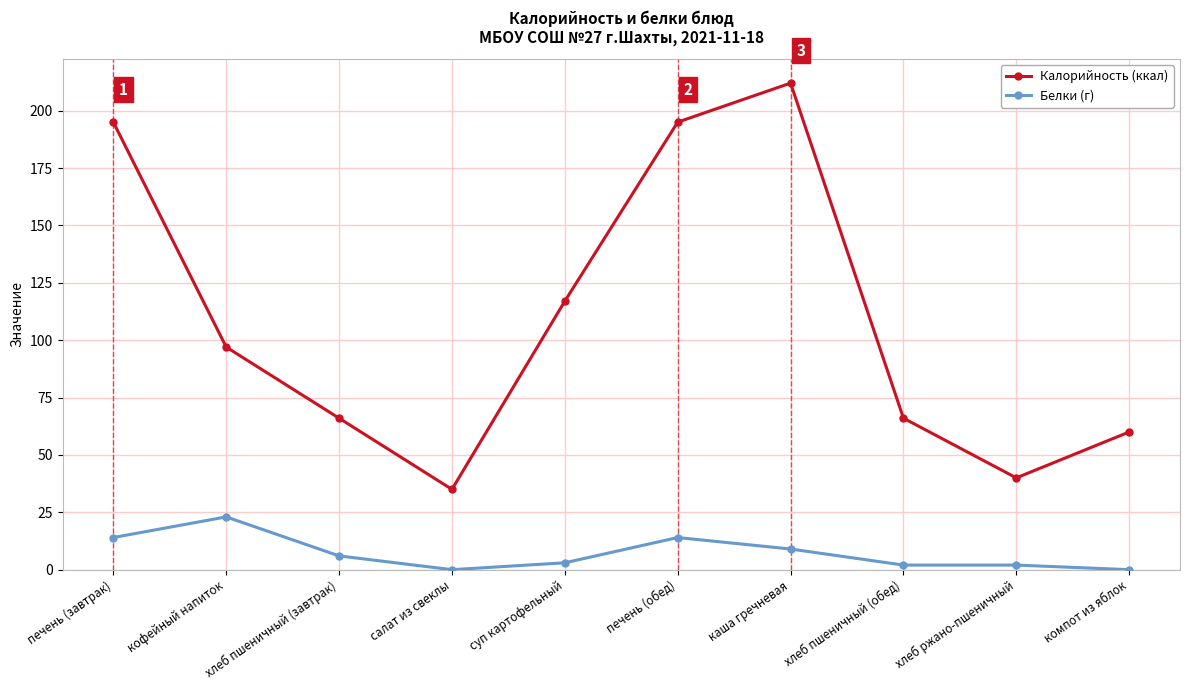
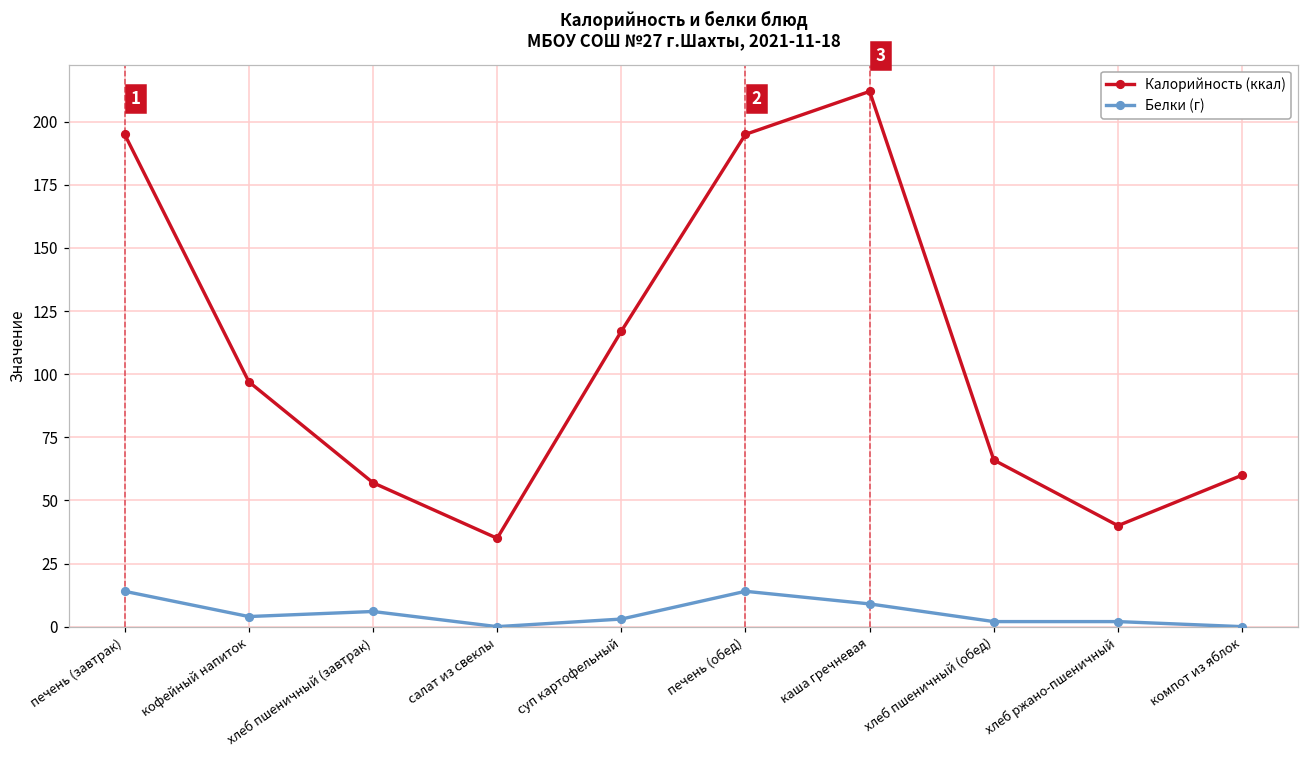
Белки (г), кофейный напиток: 23 -> 4
Калорийность (ккал), хлеб пшеничный (завтрак): 66 -> 57
